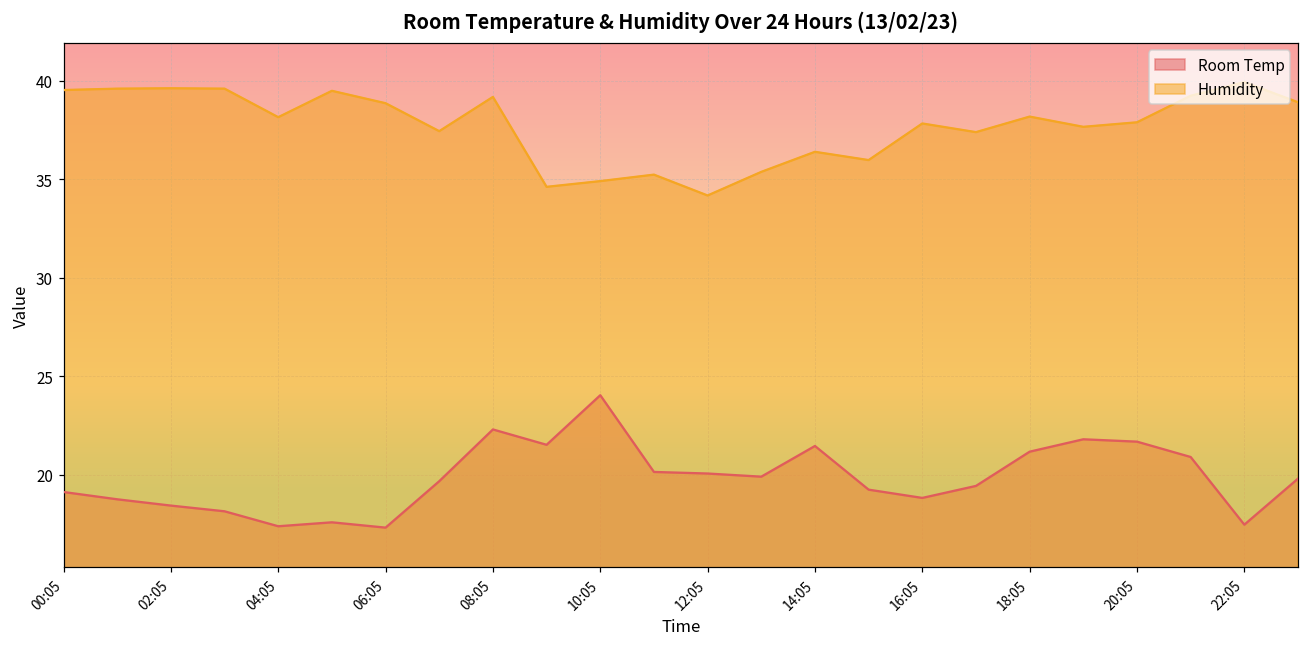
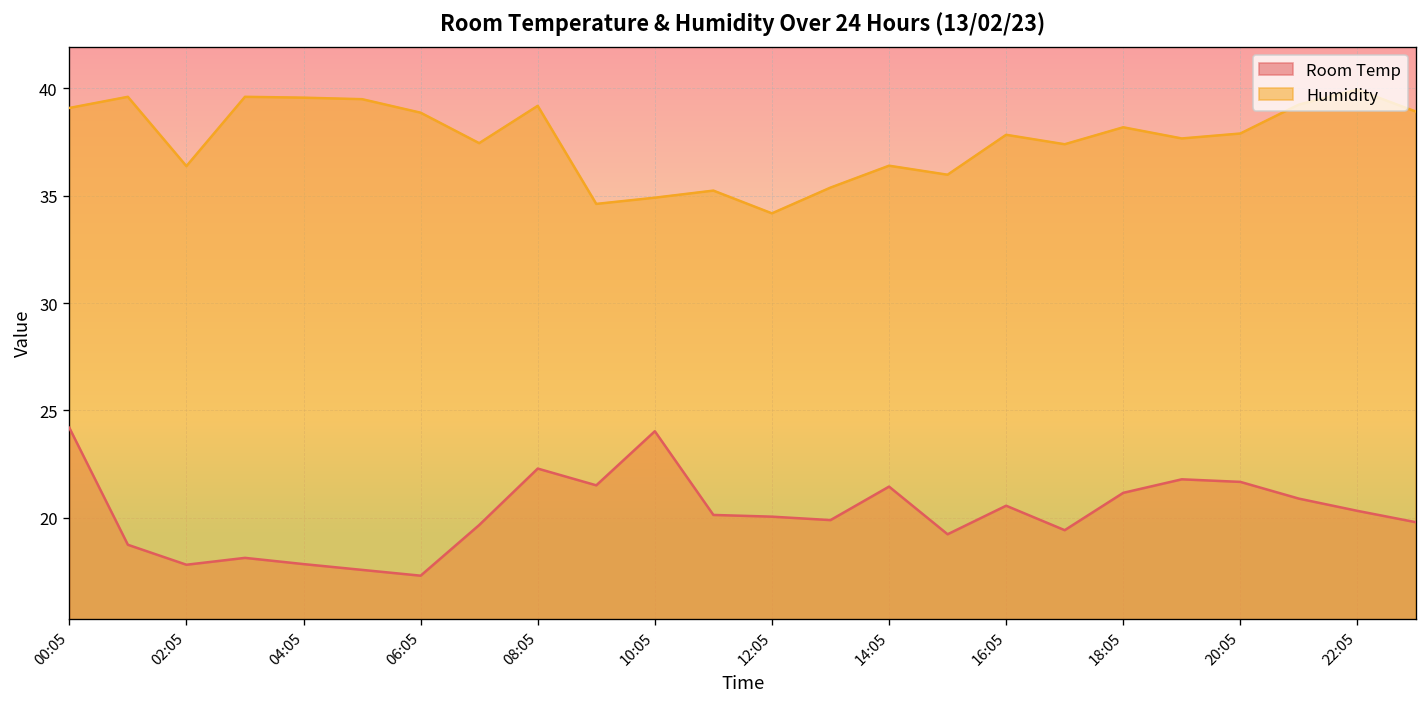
Room Temp, 00:05: 19.1 -> 24.2
Humidity, 00:05: 39.5 -> 39.1
Room Temp, 02:05: 18.4 -> 17.8
Humidity, 02:05: 39.6 -> 36.4
Room Temp, 04:05: 17.4 -> 17.8
Humidity, 04:05: 38.2 -> 39.6
Room Temp, 16:05: 18.8 -> 20.6
Room Temp, 22:05: 17.5 -> 20.3
